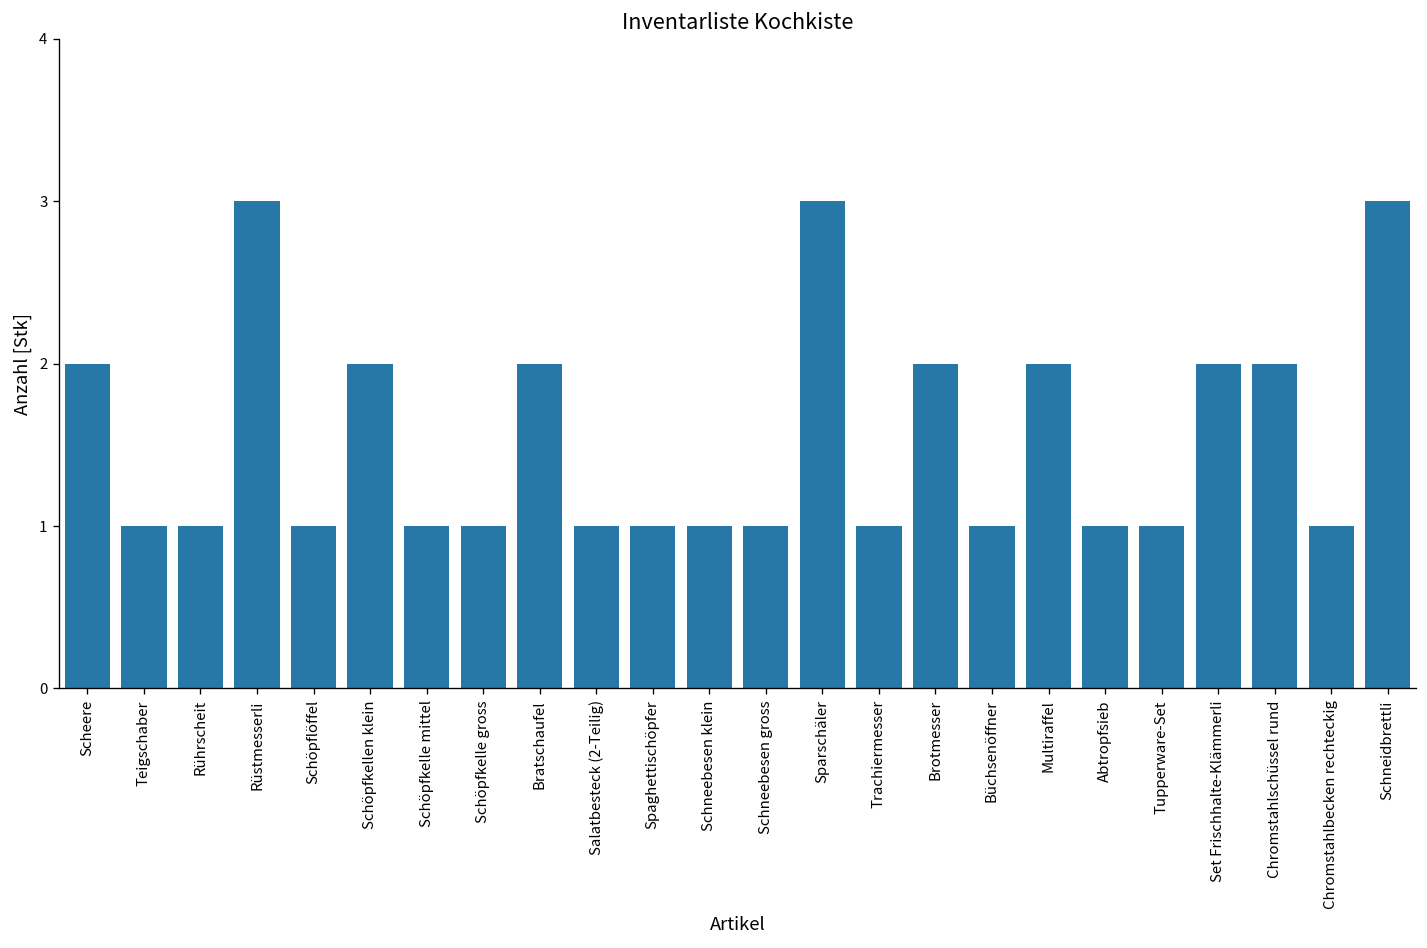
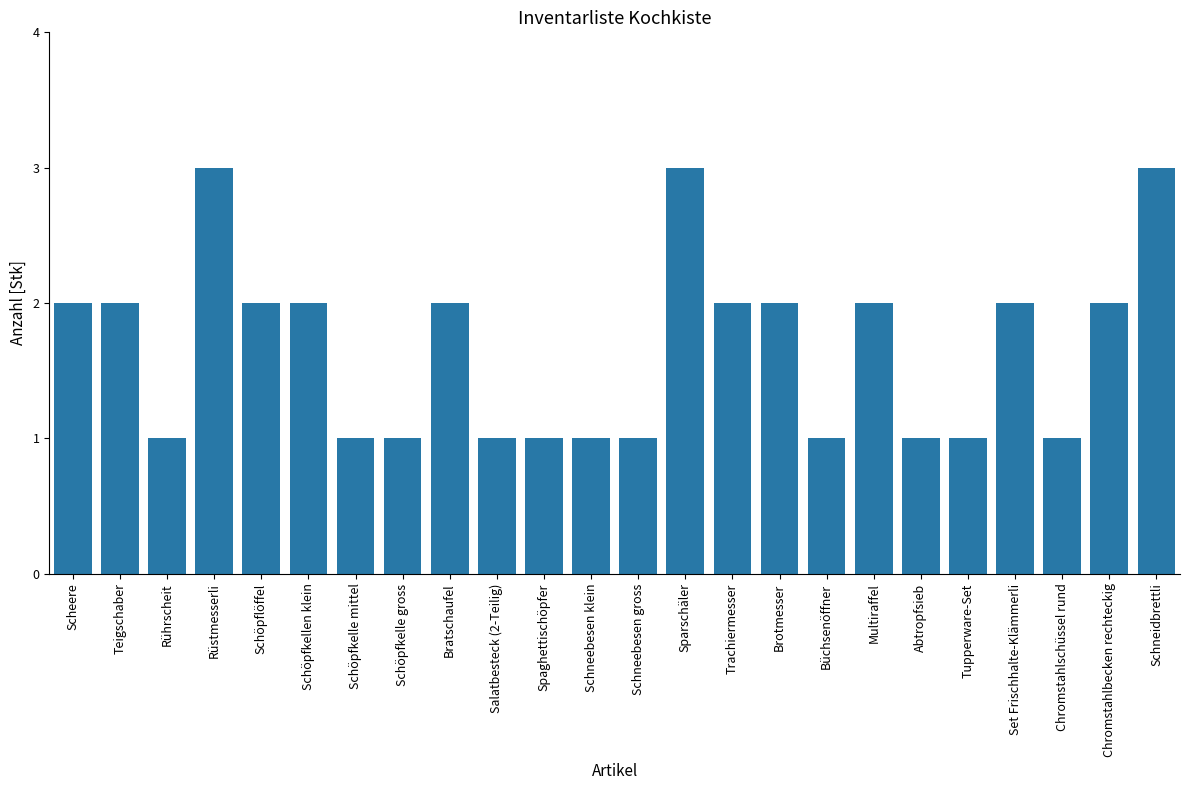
Teigschaber: 1 -> 2
Schöpflöffel: 1 -> 2
Trachiermesser: 1 -> 2
Chromstahlschüssel rund: 2 -> 1
Chromstahlbecken rechteckig: 1 -> 2
